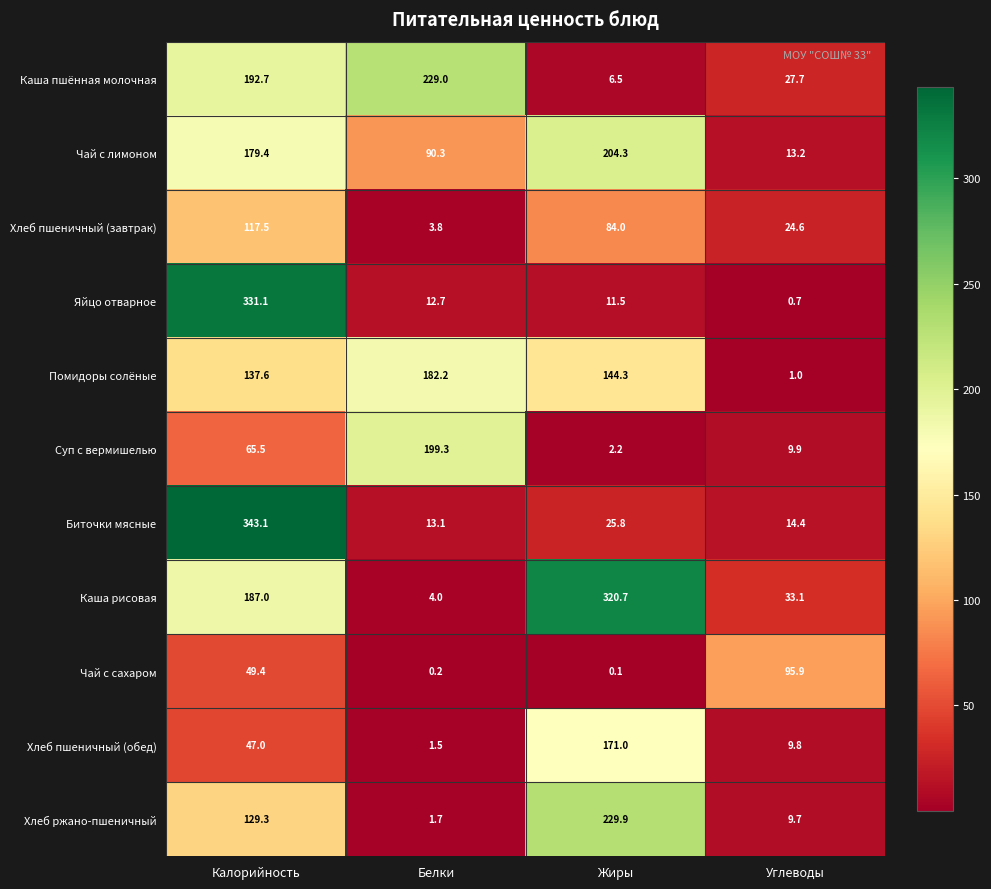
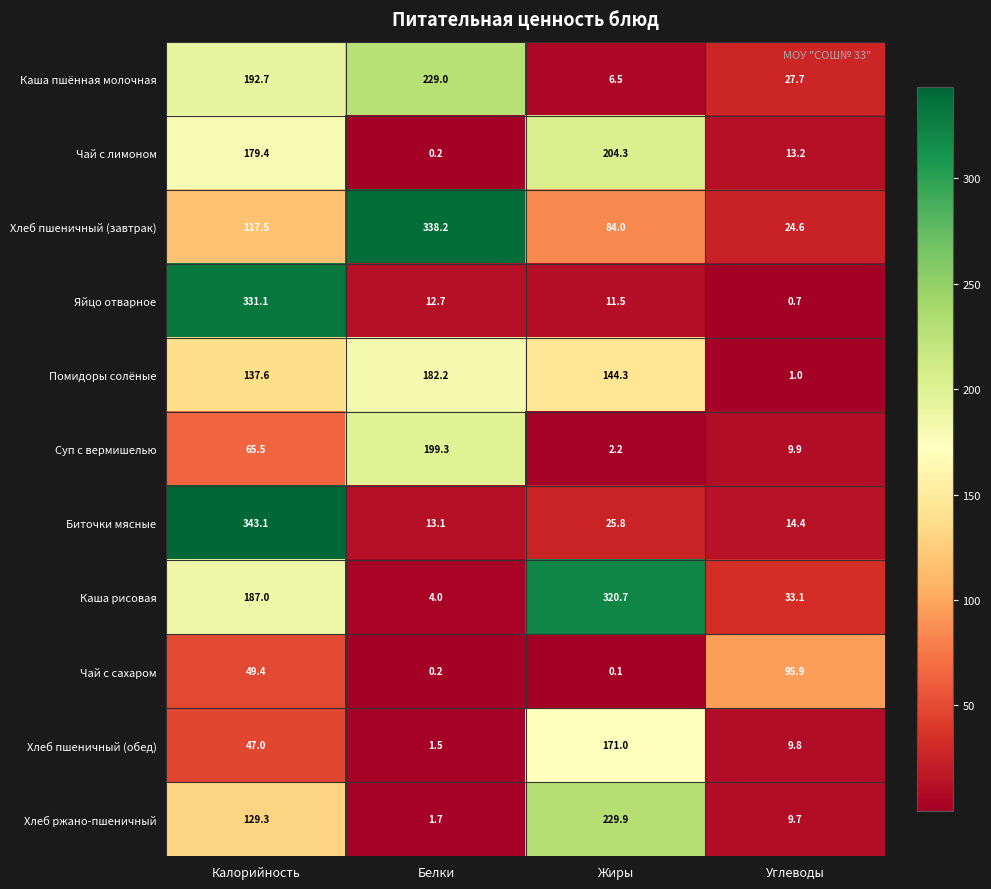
Чай с лимоном, Белки: 90.3 -> 0.2
Хлеб пшеничный (завтрак), Белки: 3.8 -> 338.2
